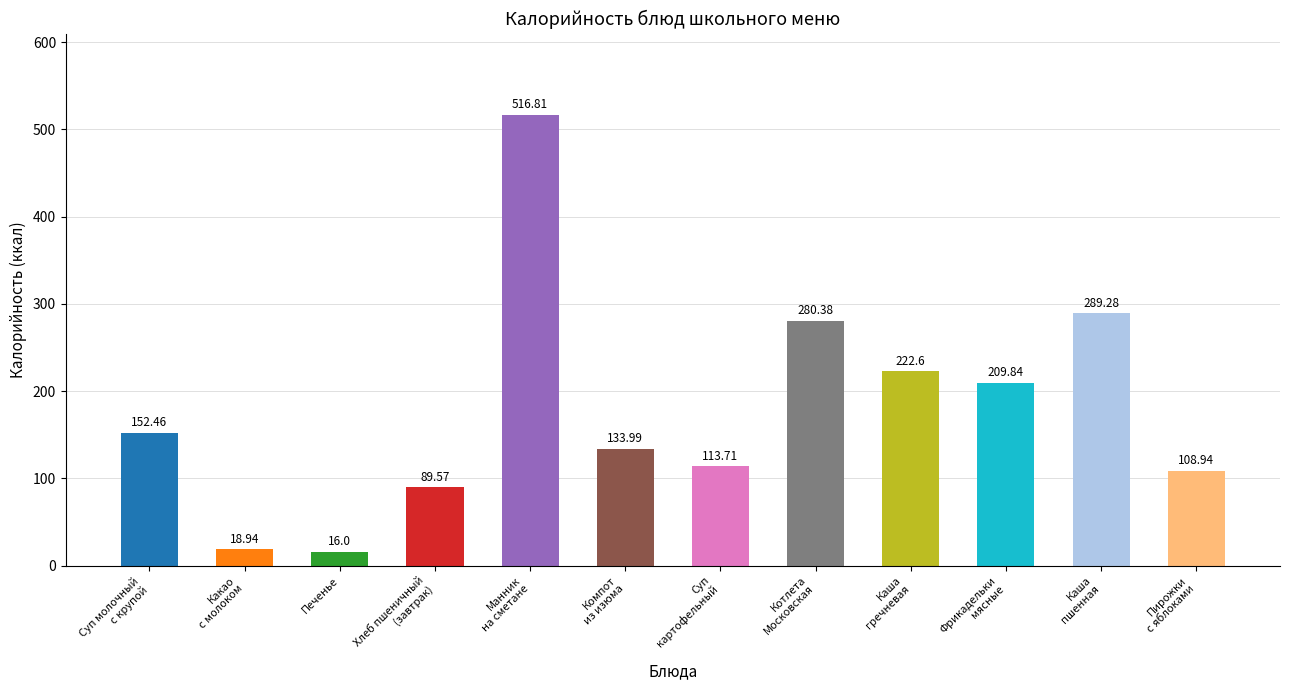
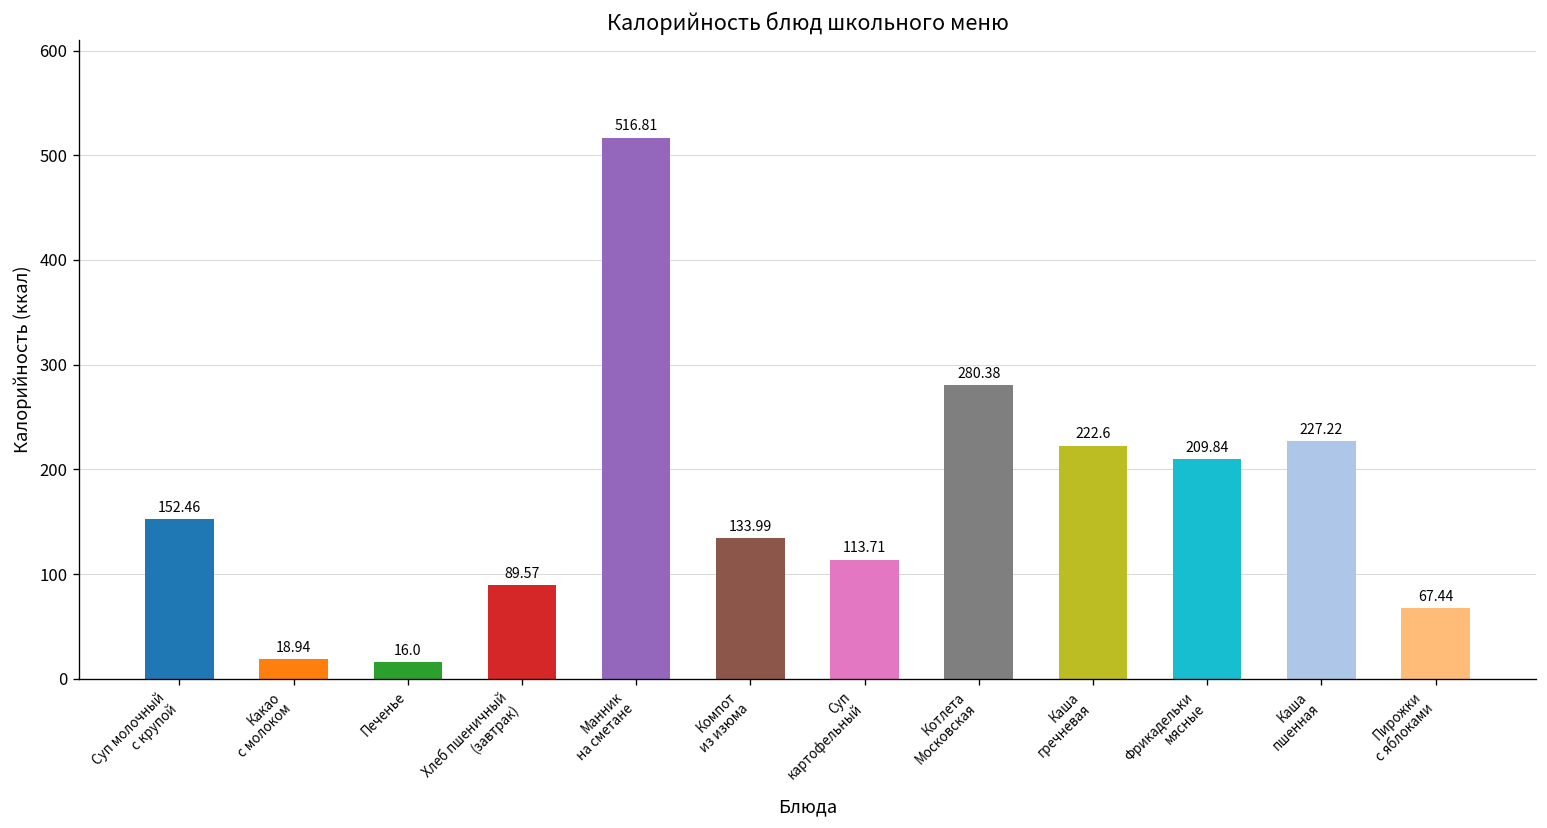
Каша пшенная: 289.28 -> 227.22
Пирожки с яблоками: 108.94 -> 67.44
